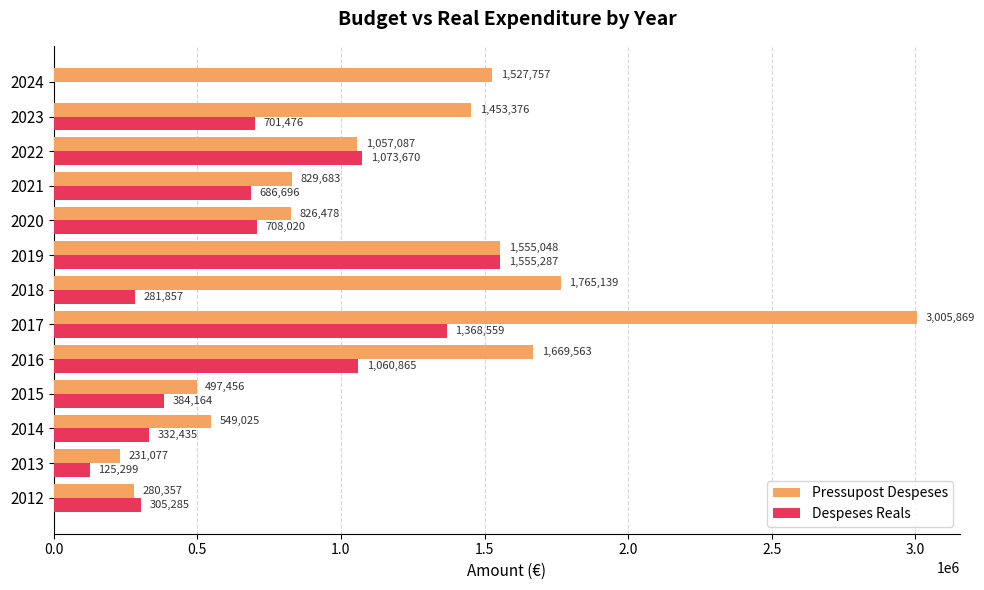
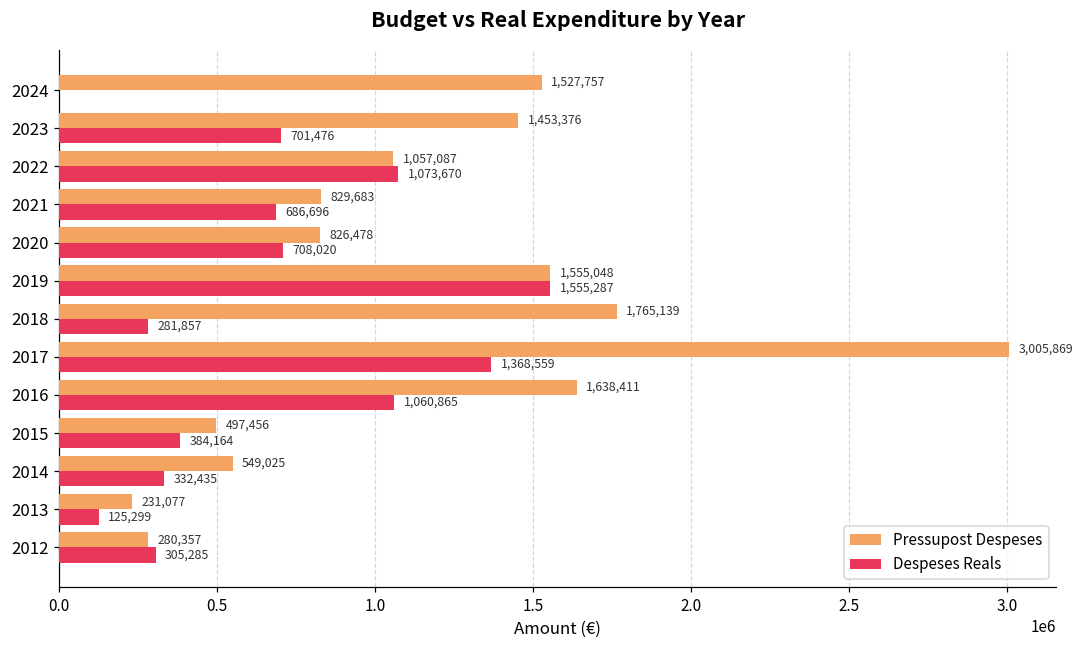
Pressupost Despeses, 2016: 1,669,563 -> 1,638,411
